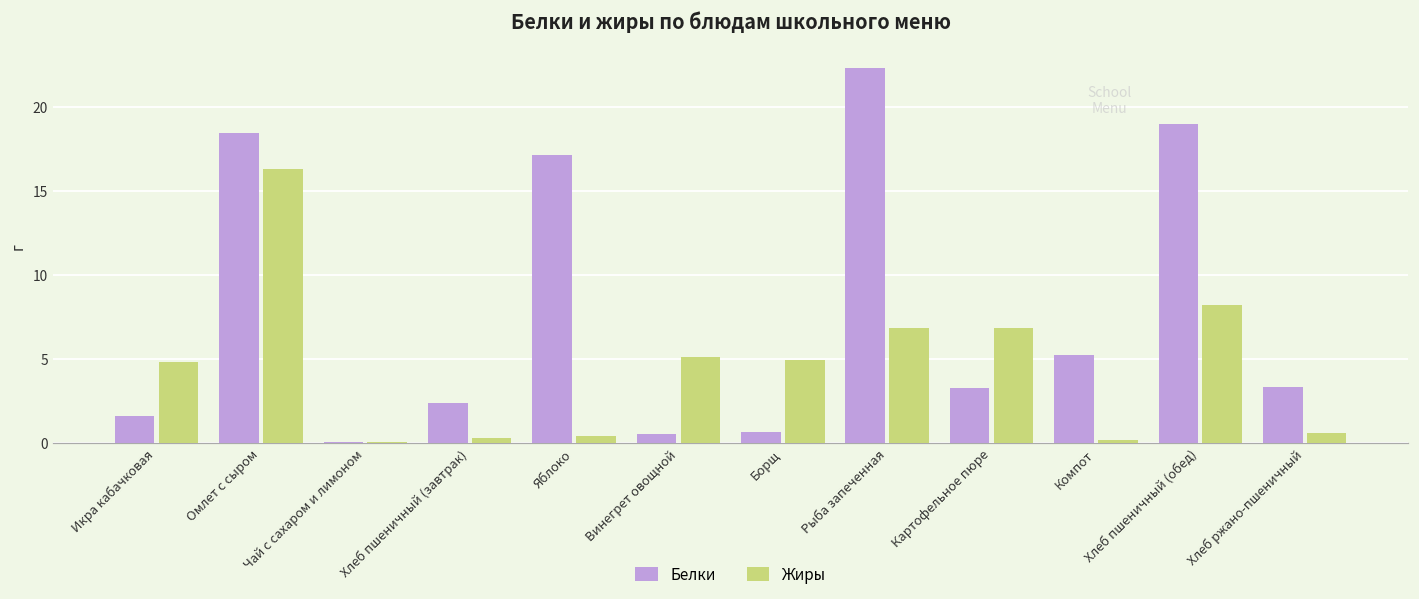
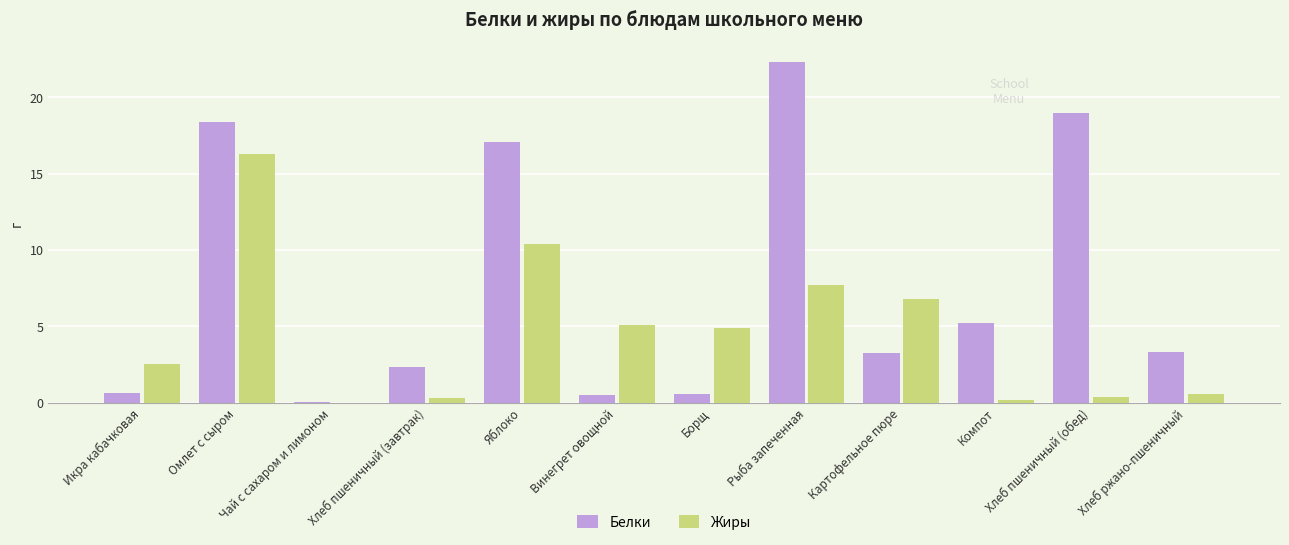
Белки, Икра кабачковая: 1.6 -> 0.6
Жиры, Икра кабачковая: 4.8 -> 2.5
Жиры, Яблоко: 0.4 -> 10.4
Жиры, Рыба запеченная: 6.8 -> 7.7
Жиры, Хлеб пшеничный (обед): 8.2 -> 0.4
